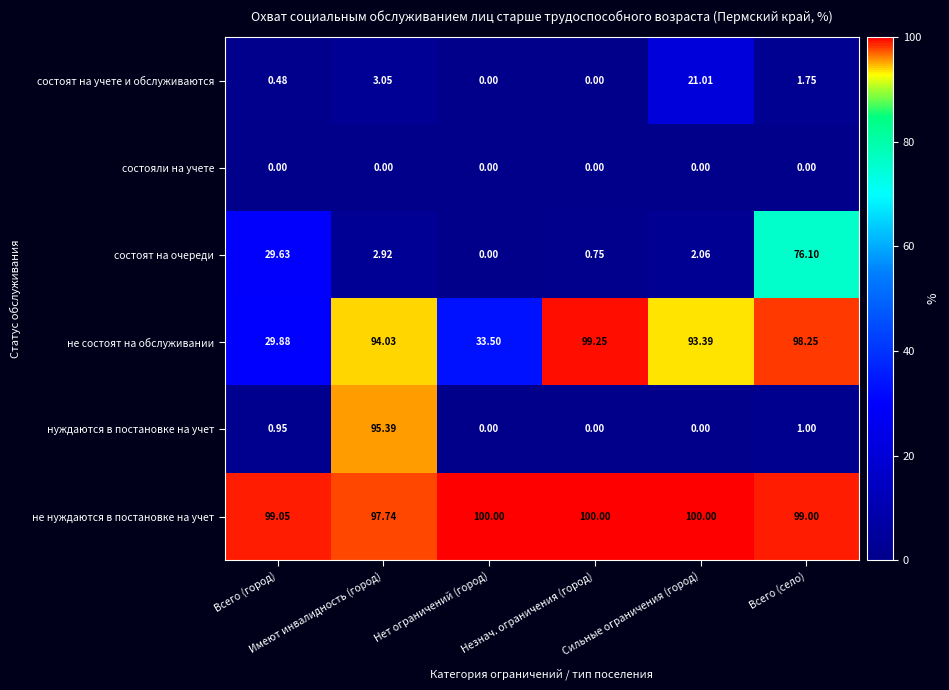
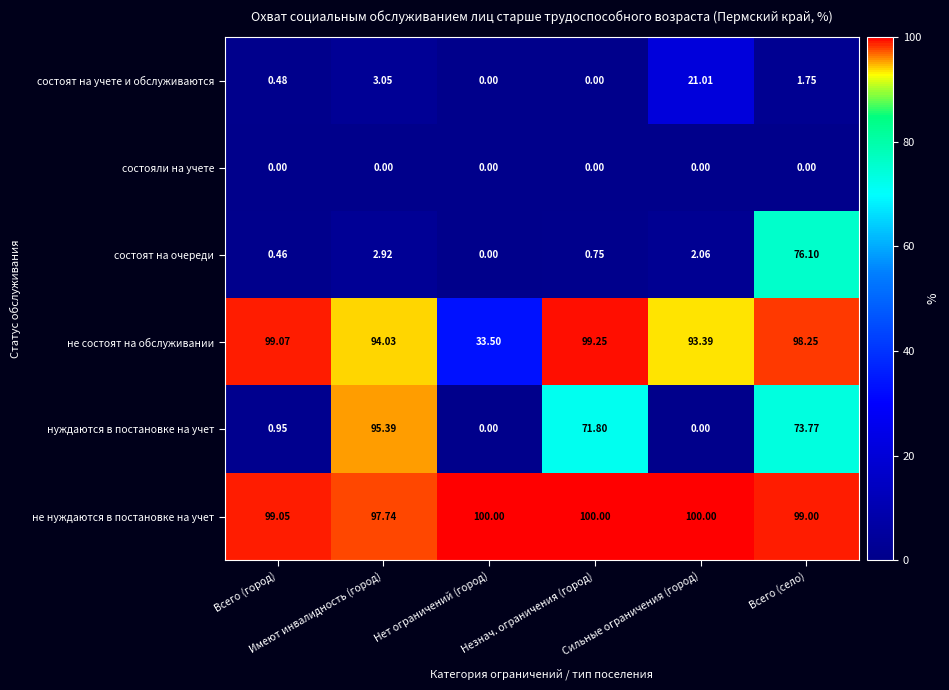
состоят на очереди, Всего (город): 29.63 -> 0.46
не состоят на обслуживании, Всего (город): 29.88 -> 99.07
нуждаются в постановке на учет, Незнач. ограничения (город): 0.00 -> 71.80
нуждаются в постановке на учет, Всего (село): 1.00 -> 73.77
